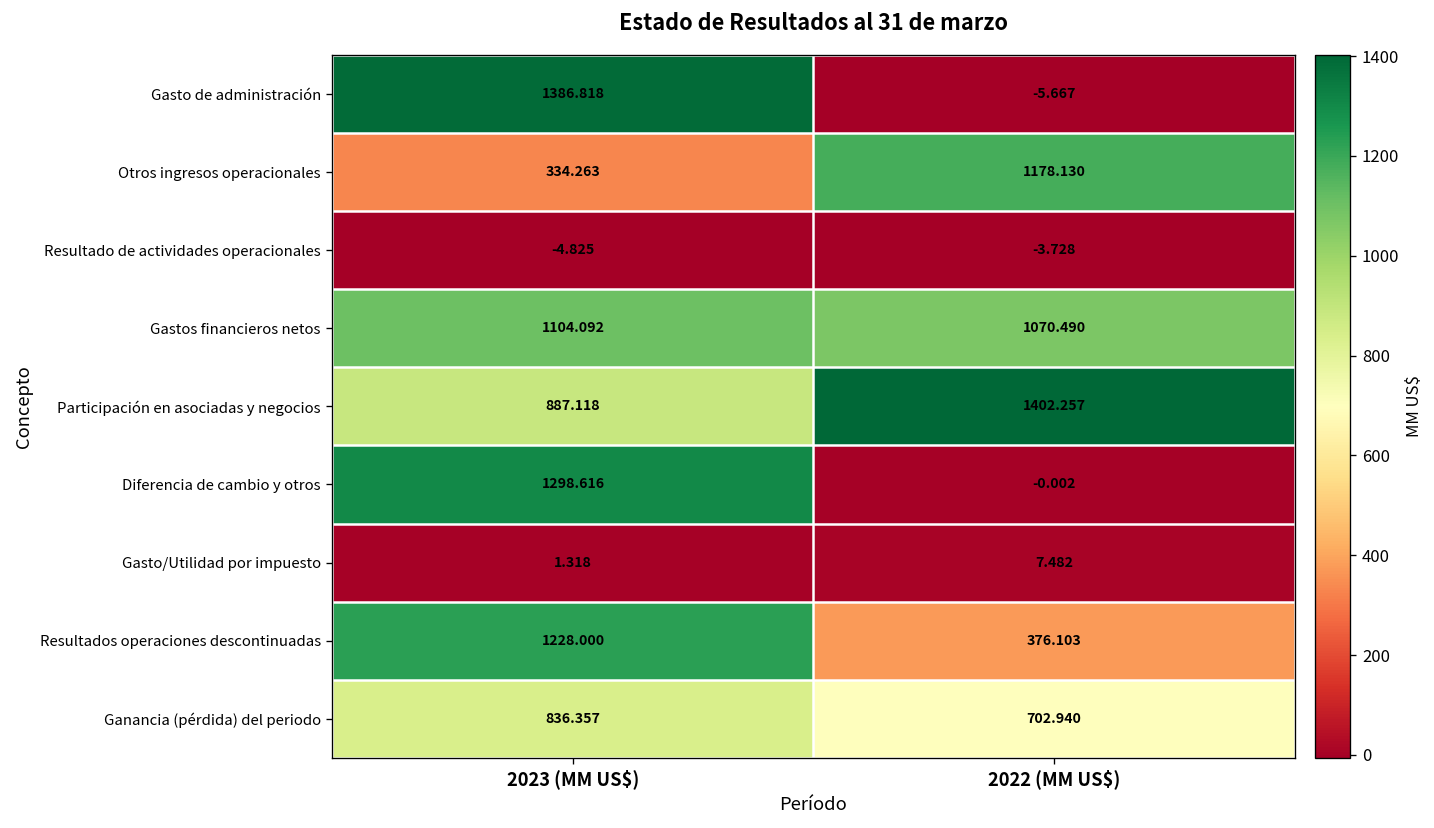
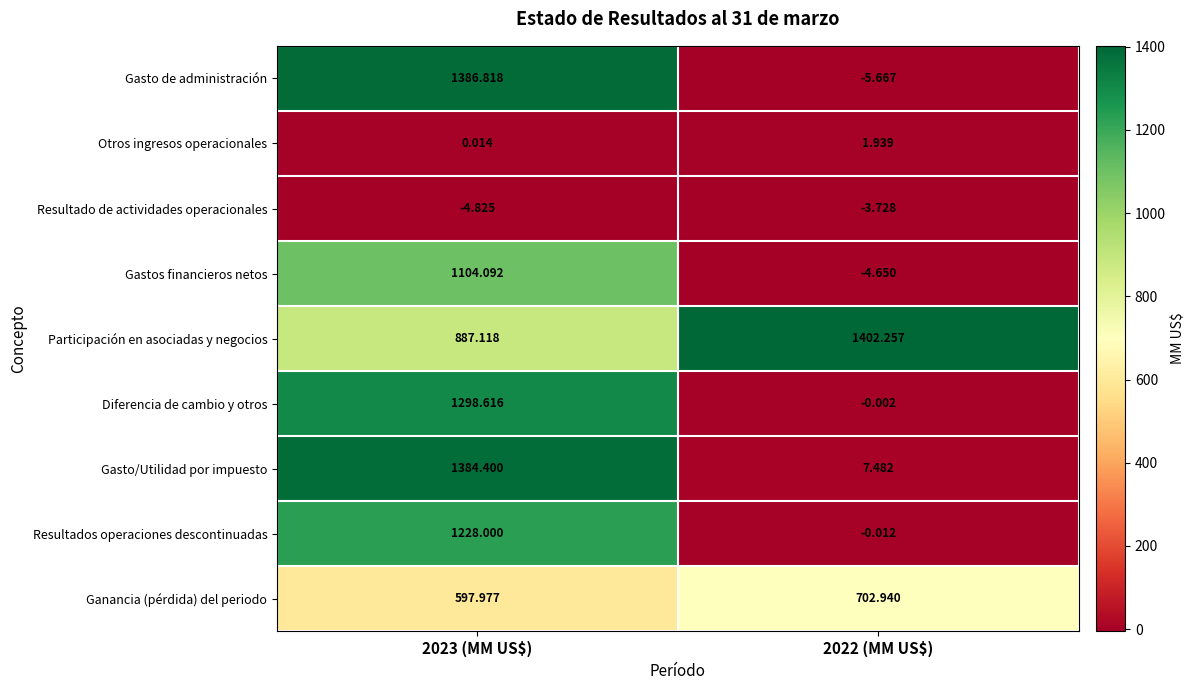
Otros ingresos operacionales, 2023 (MM US$): 334.263 -> 0.014
Otros ingresos operacionales, 2022 (MM US$): 1178.130 -> 1.939
Gastos financieros netos, 2022 (MM US$): 1070.490 -> -4.650
Gasto/Utilidad por impuesto, 2023 (MM US$): 1.318 -> 1384.400
Resultados operaciones descontinuadas, 2022 (MM US$): 376.103 -> -0.012
Ganancia (pérdida) del periodo, 2023 (MM US$): 836.357 -> 597.977
